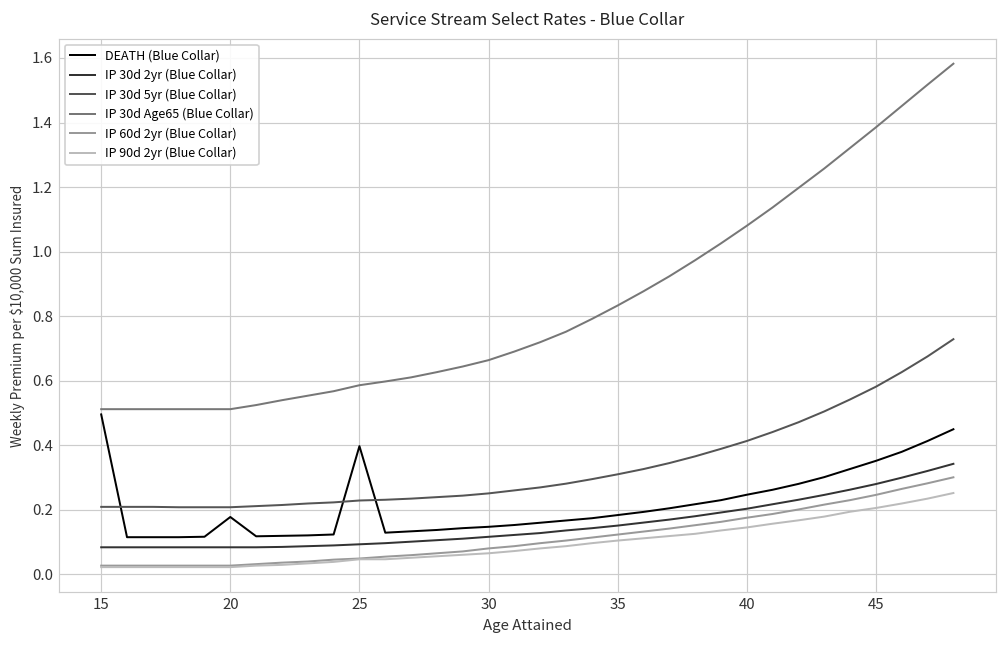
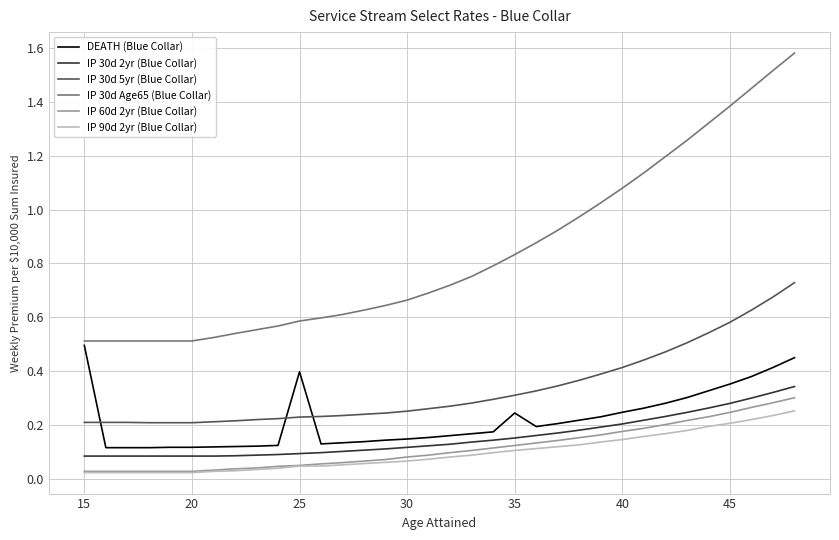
DEATH (Blue Collar), 20: 0.18 -> 0.12
DEATH (Blue Collar), 35: 0.18 -> 0.24
